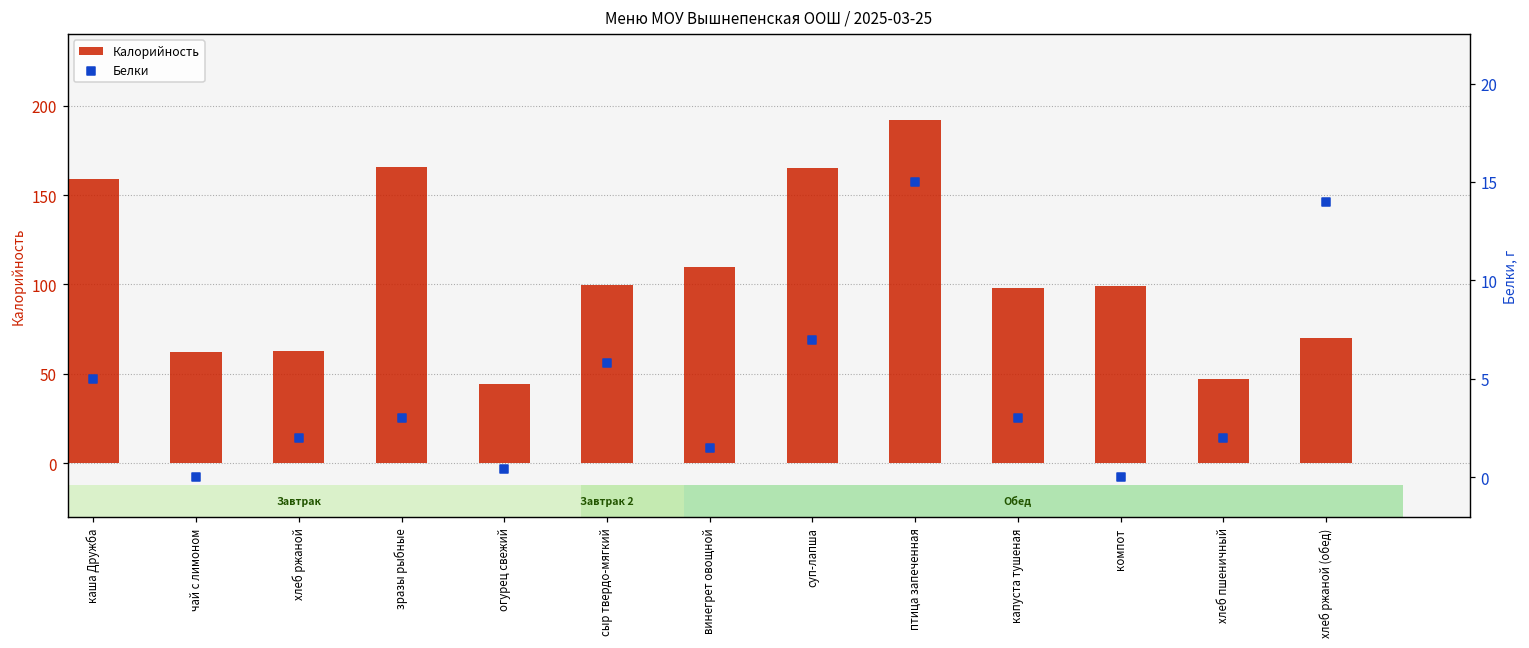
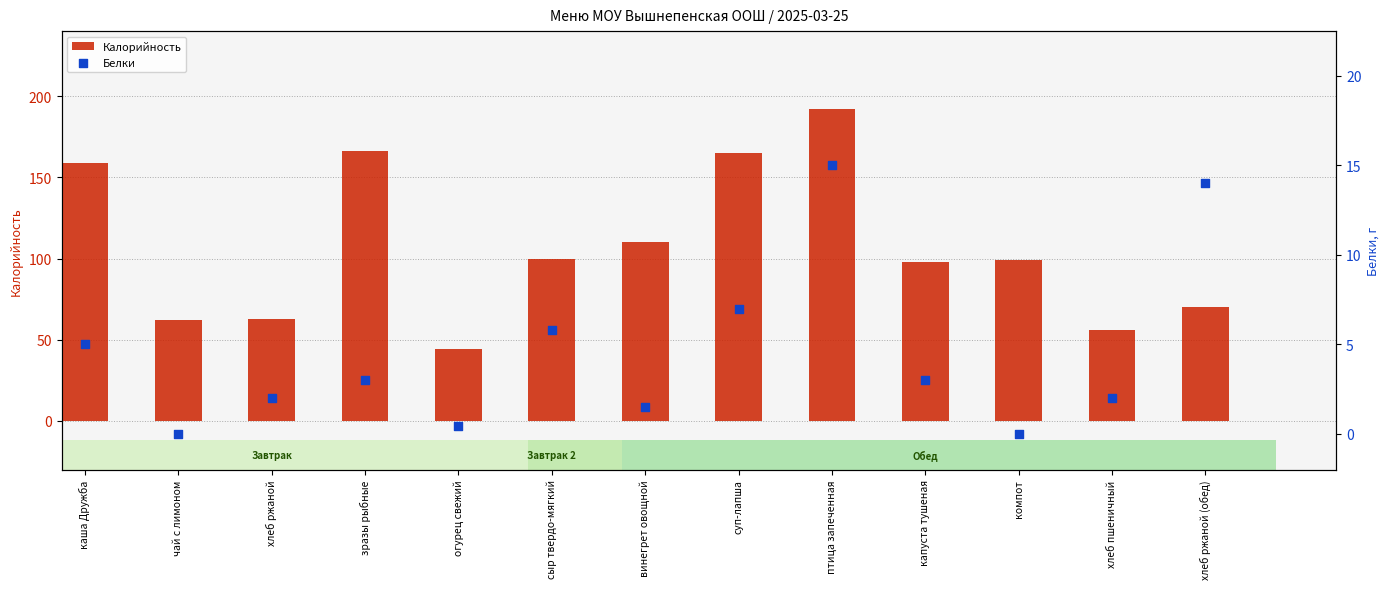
Калорийность, хлеб пшеничный: 47 -> 56
